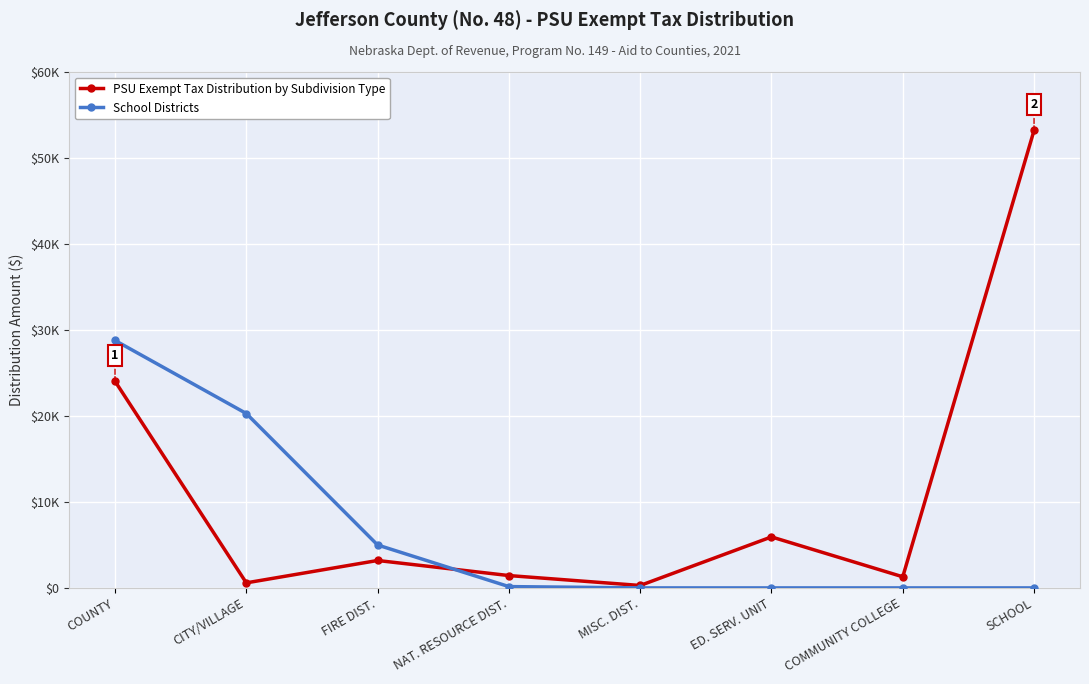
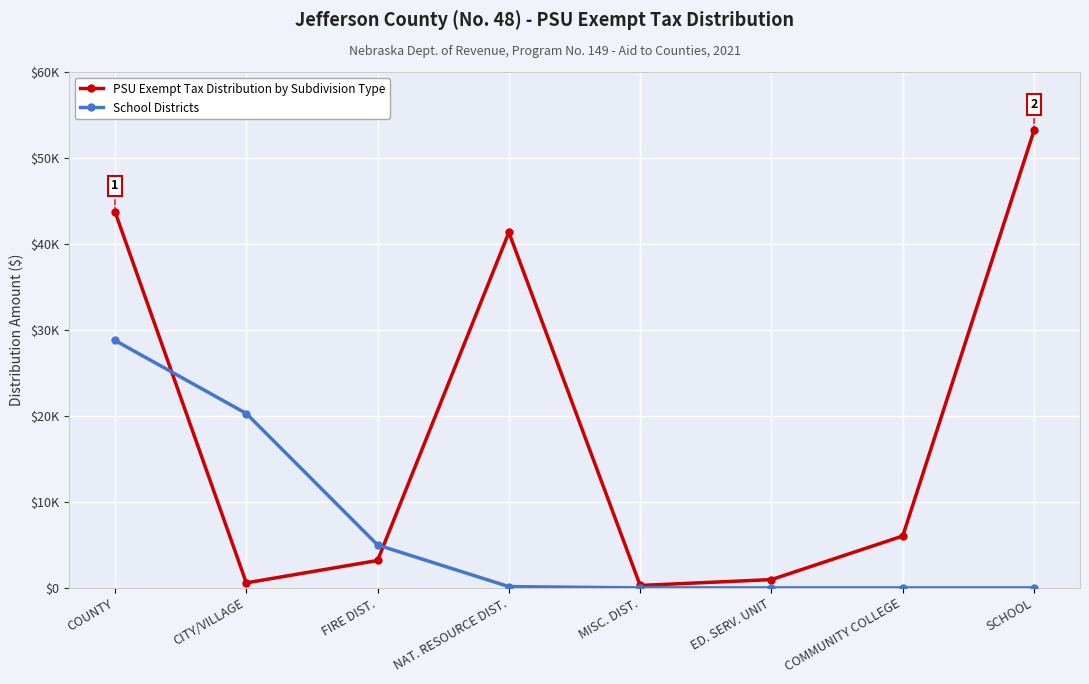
PSU Exempt Tax Distribution by Subdivision Type, COUNTY: $24000 -> $44000
PSU Exempt Tax Distribution by Subdivision Type, NAT. RESOURCE DIST.: $1000 -> $41000
PSU Exempt Tax Distribution by Subdivision Type, ED. SERV. UNIT: $6000 -> $1000
PSU Exempt Tax Distribution by Subdivision Type, COMMUNITY COLLEGE: $1000 -> $6000
